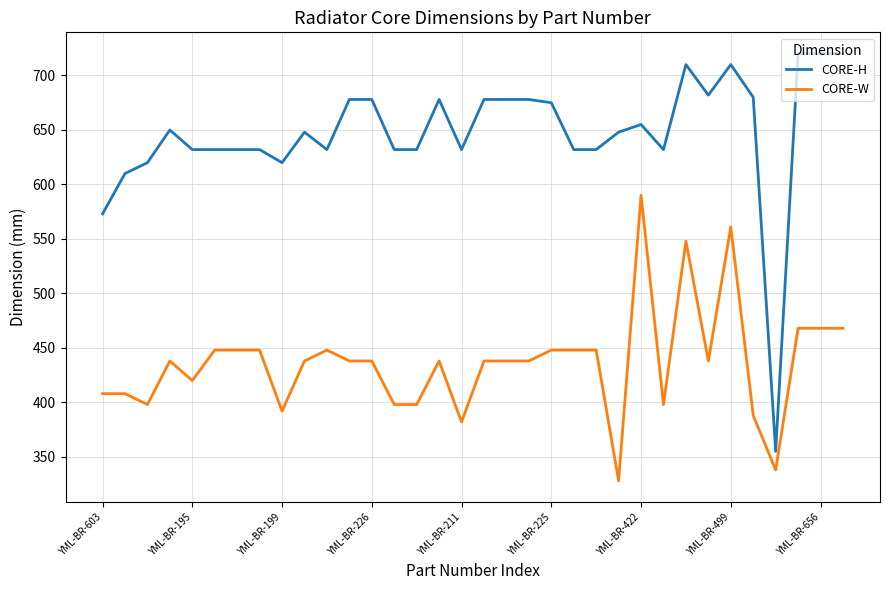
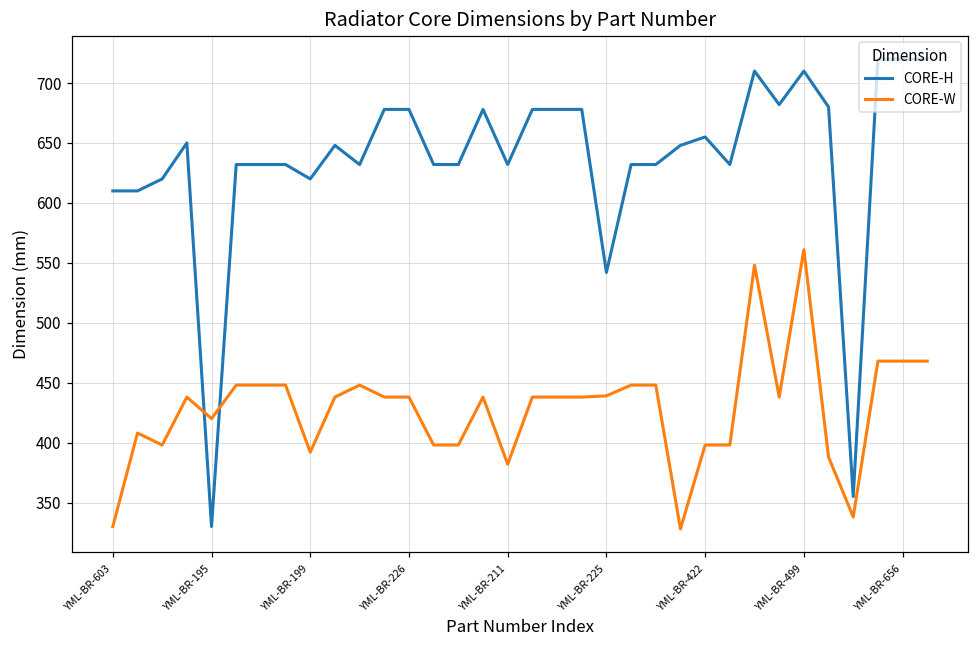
CORE-H, YML-BR-603: 573 -> 610
CORE-W, YML-BR-603: 408 -> 330
CORE-H, YML-BR-195: 632 -> 330
CORE-H, YML-BR-225: 675 -> 542
CORE-W, YML-BR-225: 448 -> 439
CORE-W, YML-BR-422: 590 -> 398
